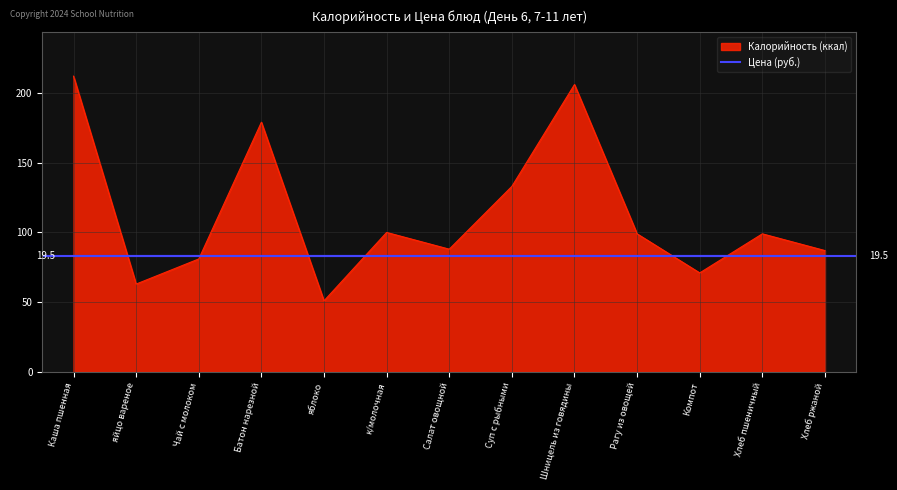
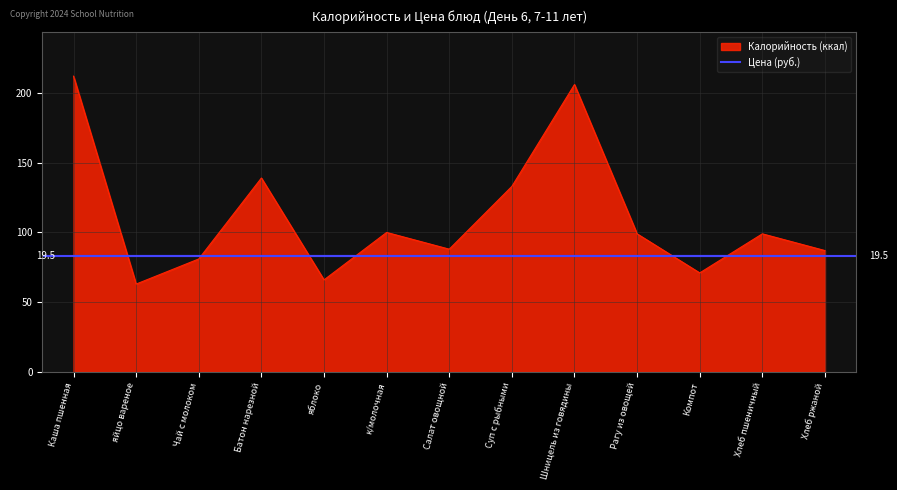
Калорийность (ккал), Батон нарезной: 179 -> 139
Калорийность (ккал), яблоко: 51 -> 66
